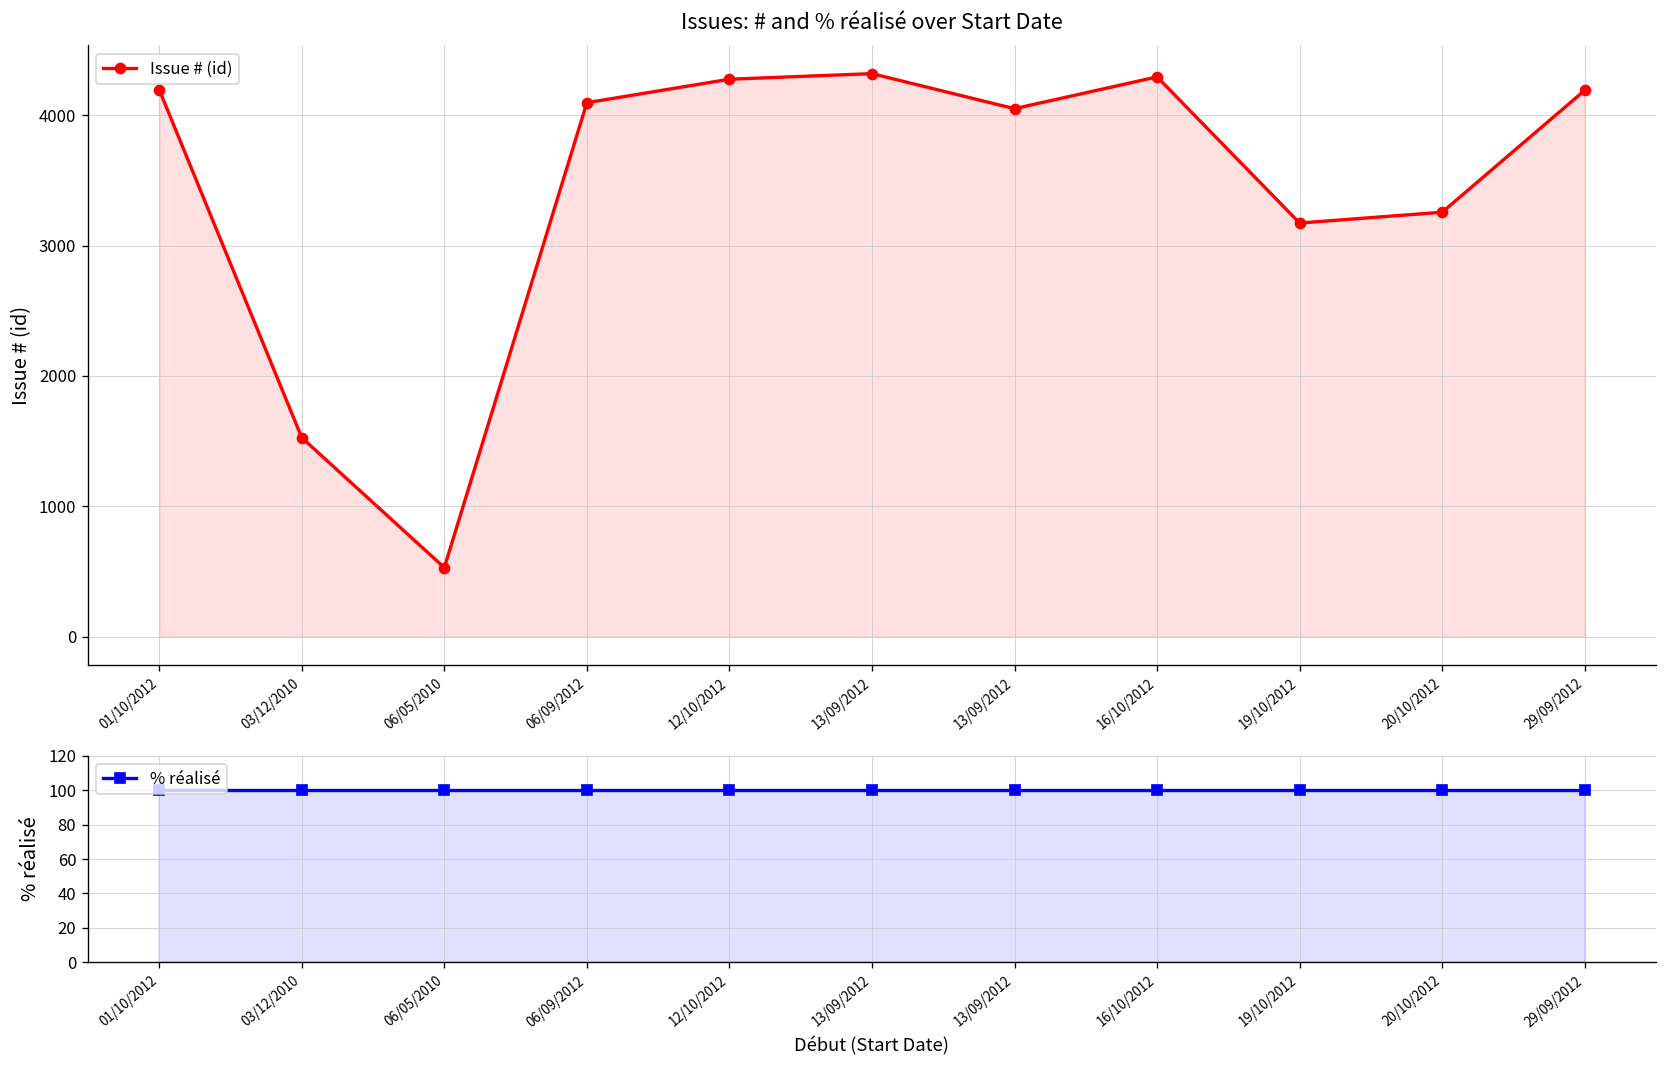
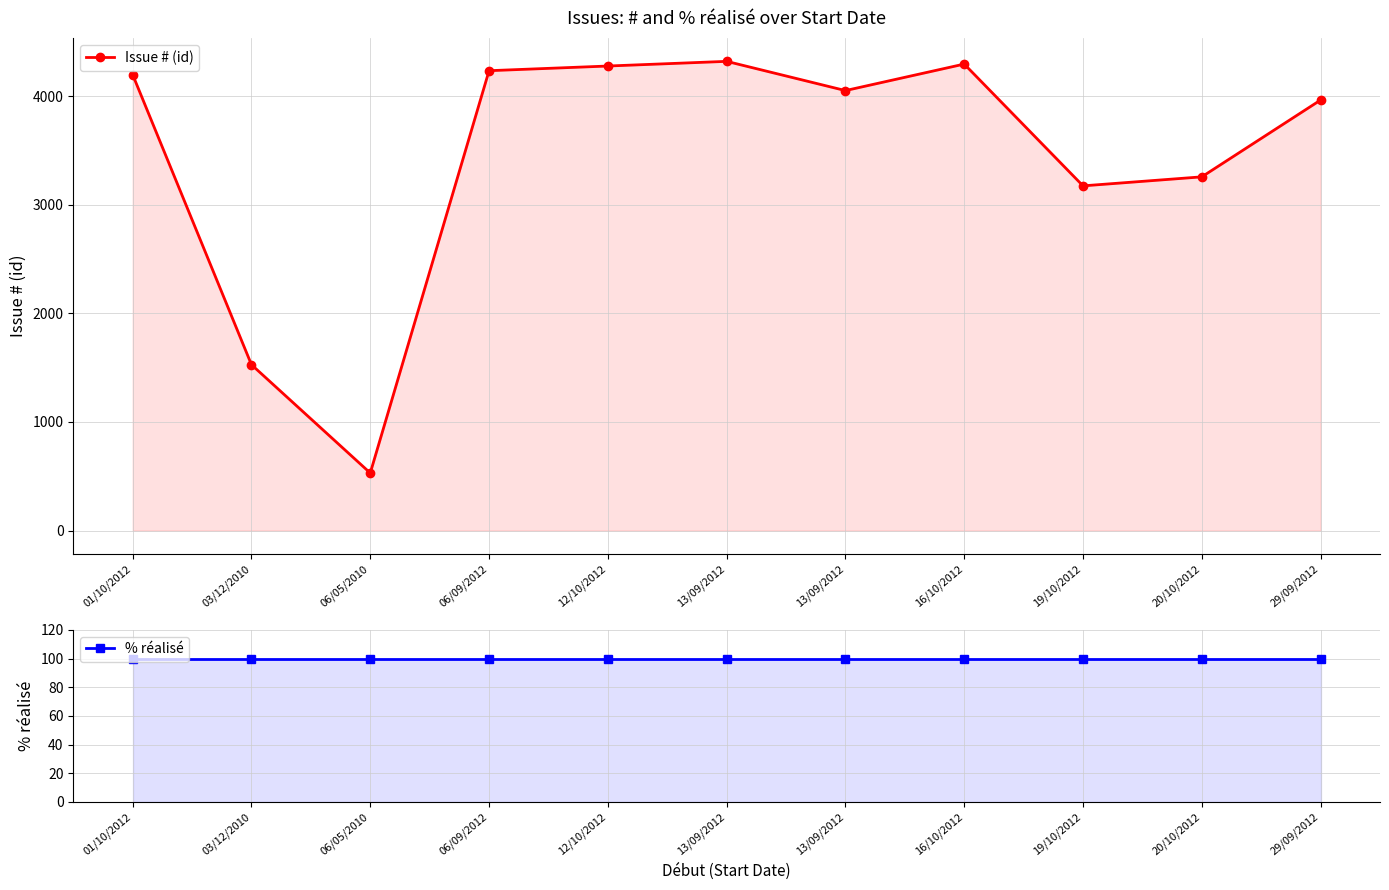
Issues: # and % réalisé over Start Date, 06/09/2012: 4100 -> 4230
Issues: # and % réalisé over Start Date, 29/09/2012: 4190 -> 3960
